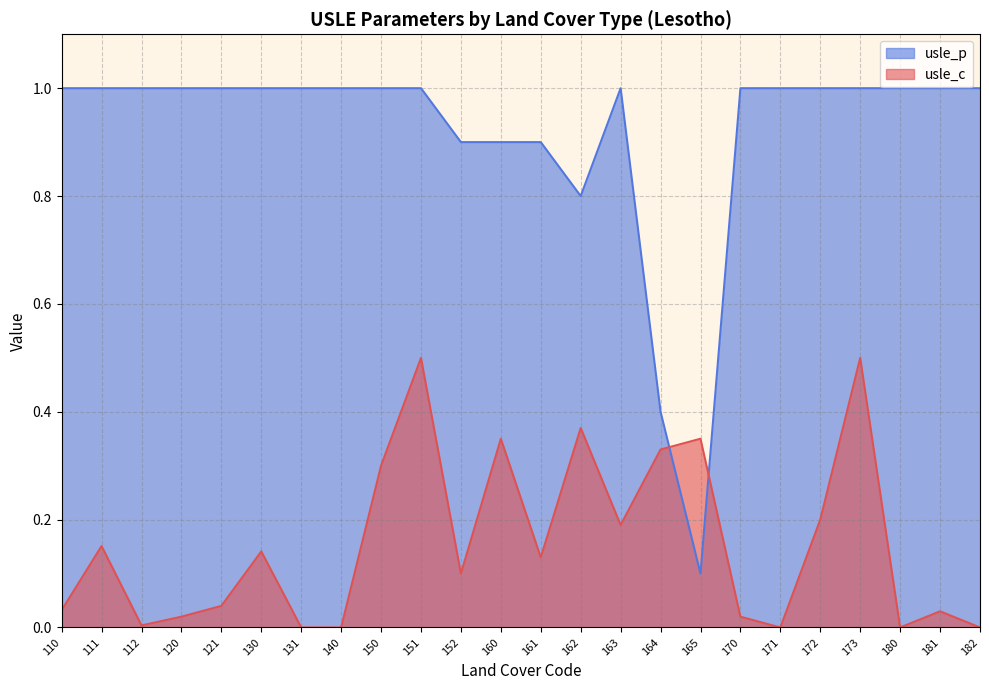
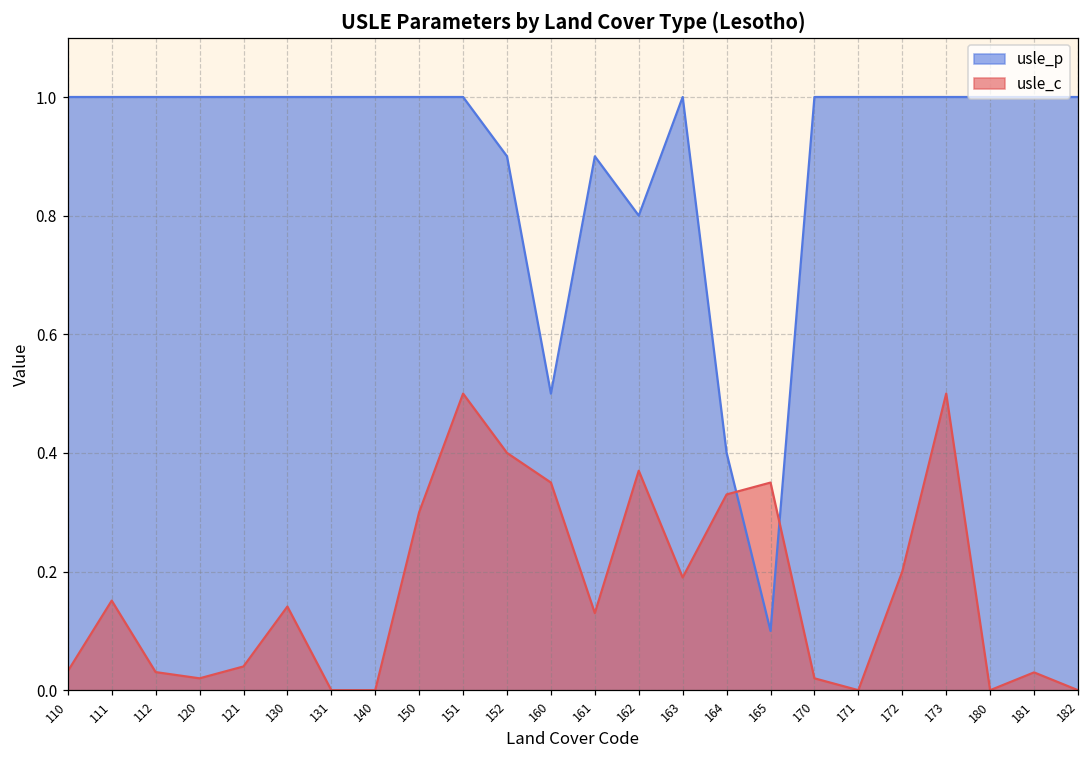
usle_c, 112: 0.00 -> 0.03
usle_c, 152: 0.1 -> 0.4
usle_p, 160: 0.9 -> 0.5
